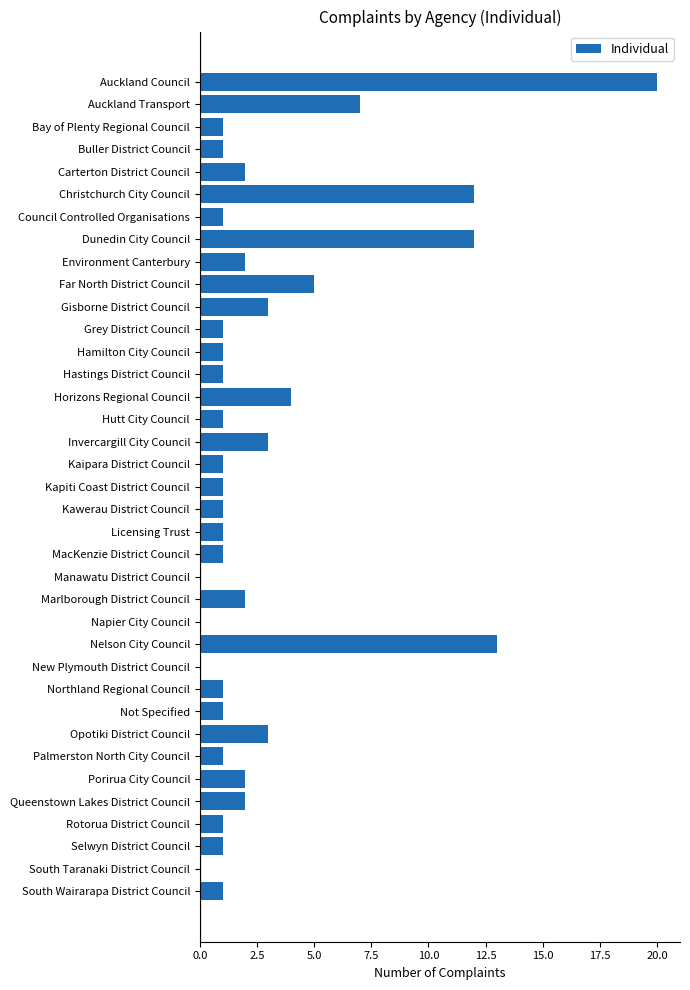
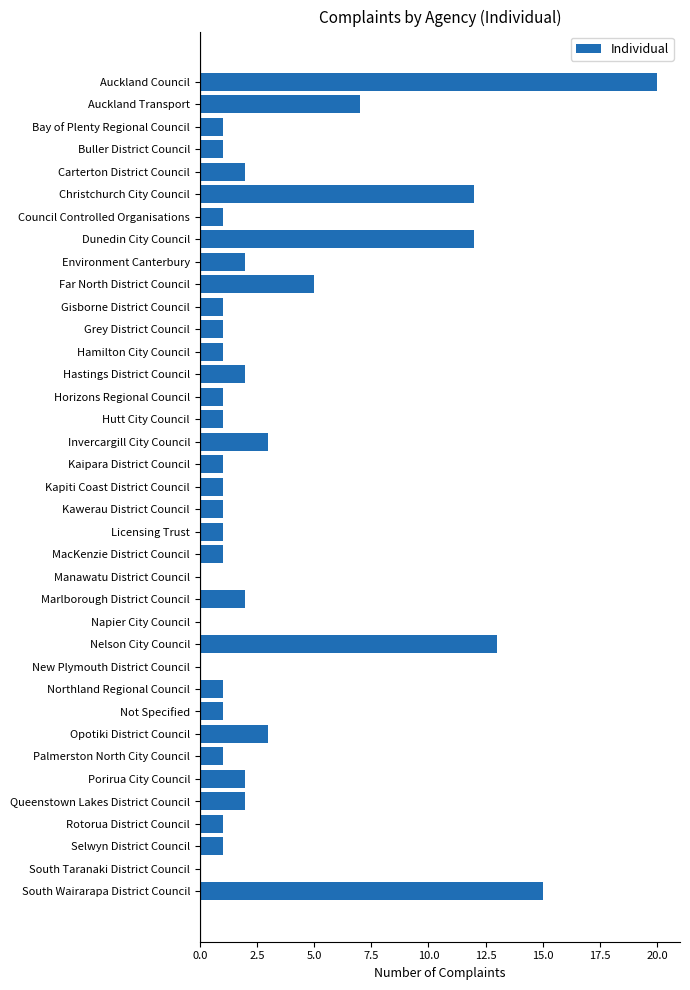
Gisborne District Council: 3 -> 1
Hastings District Council: 1 -> 2
Horizons Regional Council: 4 -> 1
South Wairarapa District Council: 1 -> 15
